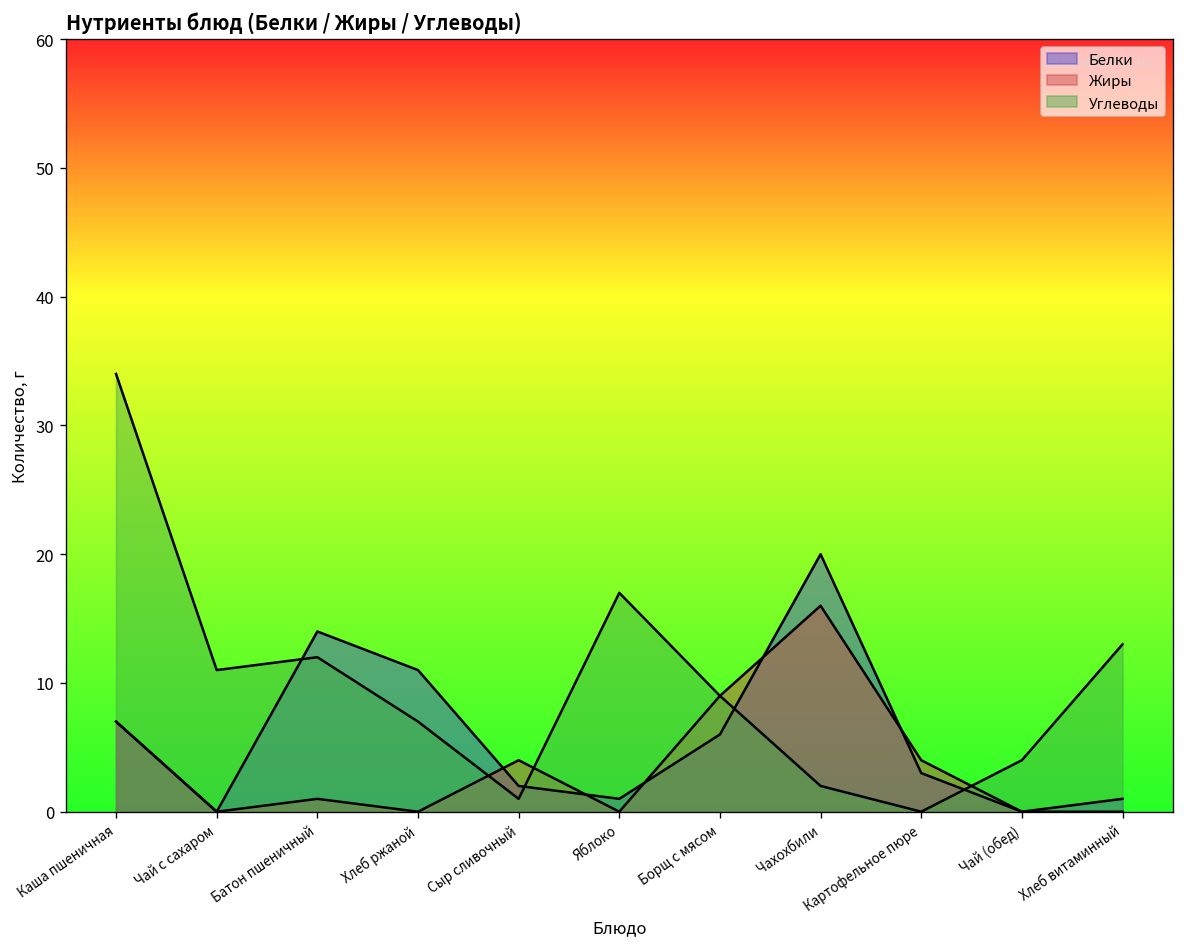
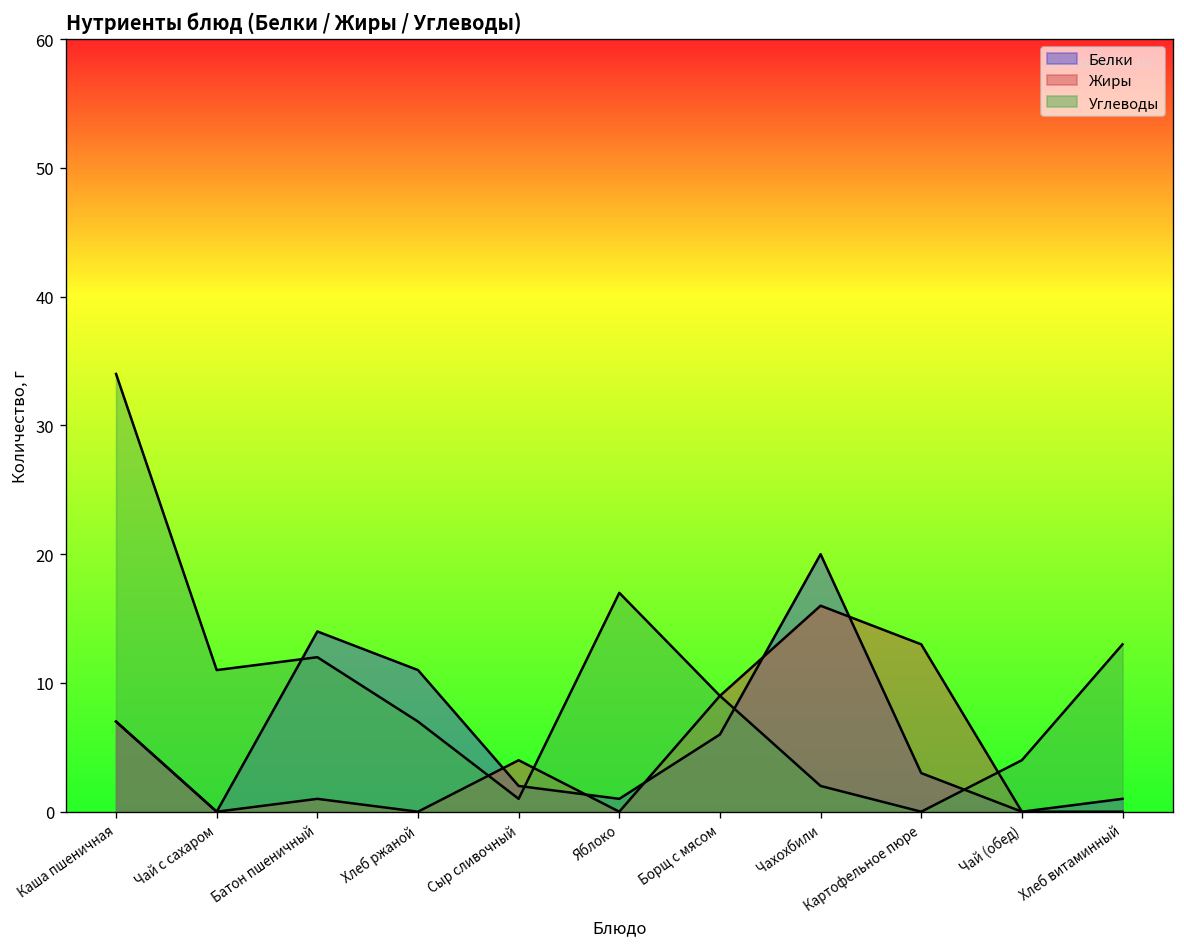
Жиры, Картофельное пюре: 4 -> 13
